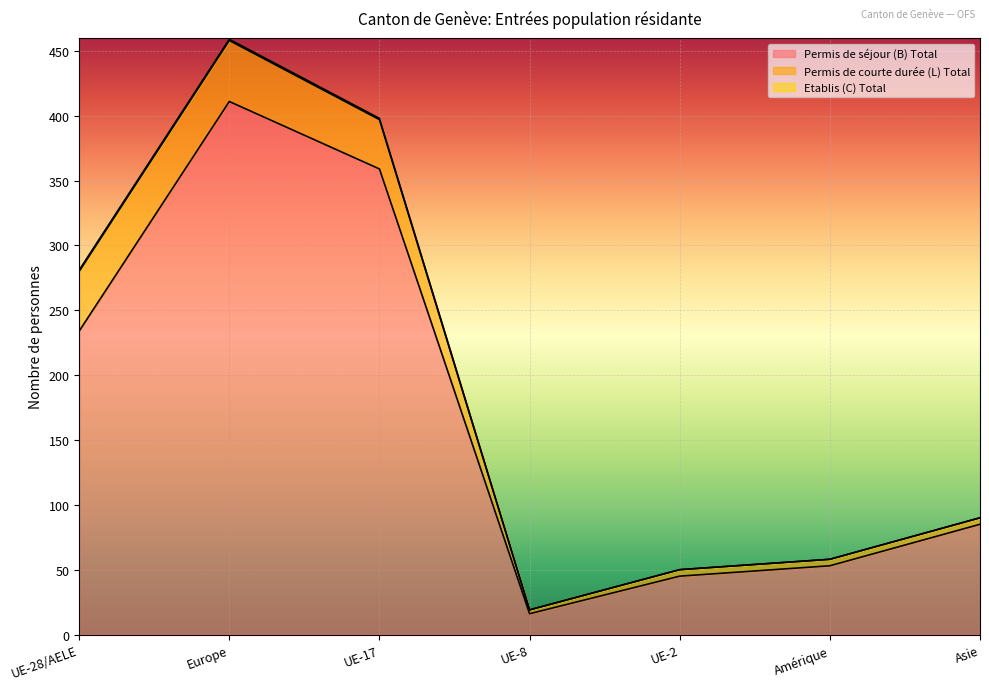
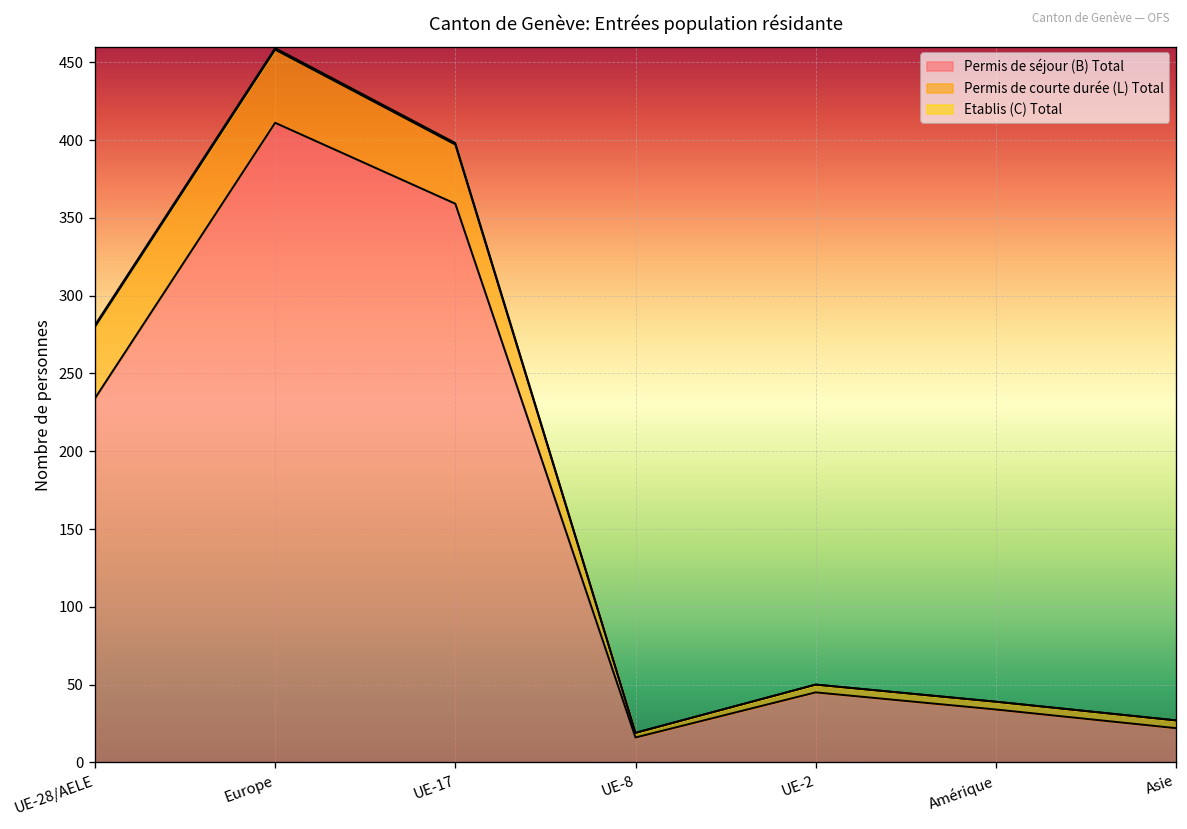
Permis de séjour (B) Total, Amérique: 53 -> 34
Permis de séjour (B) Total, Asie: 85 -> 22
